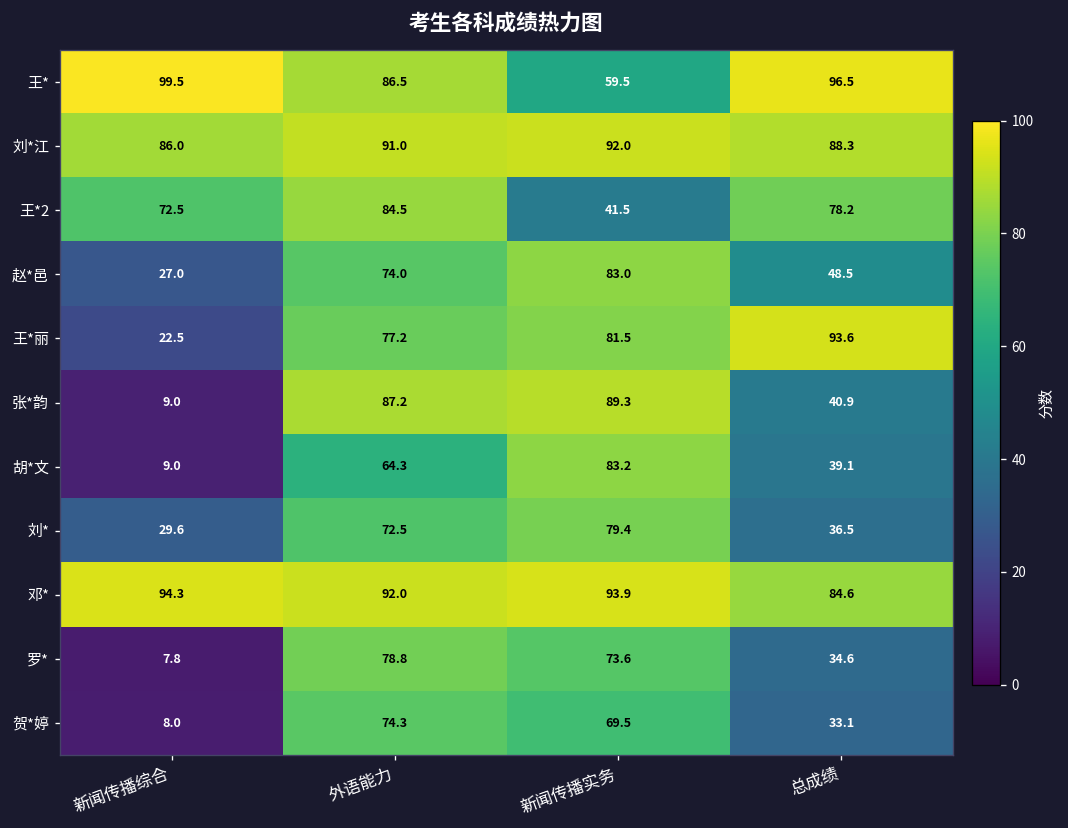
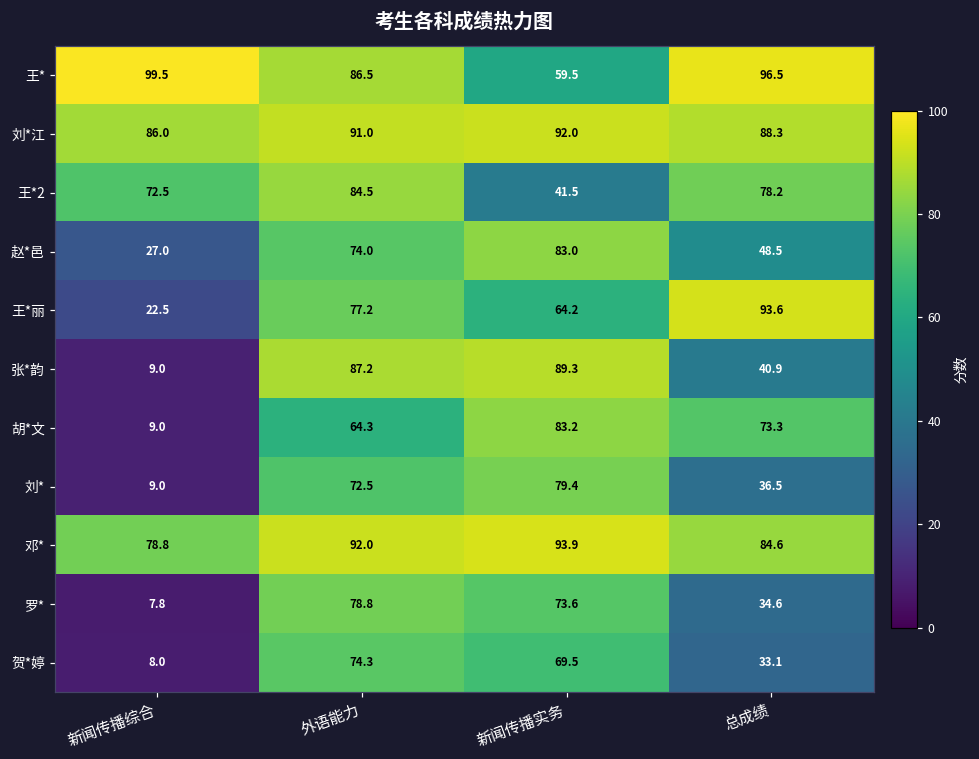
王*丽, 新闻传播实务: 81.5 -> 64.2
胡*文, 总成绩: 39.1 -> 73.3
刘*, 新闻传播综合: 29.6 -> 9.0
邓*, 新闻传播综合: 94.3 -> 78.8
